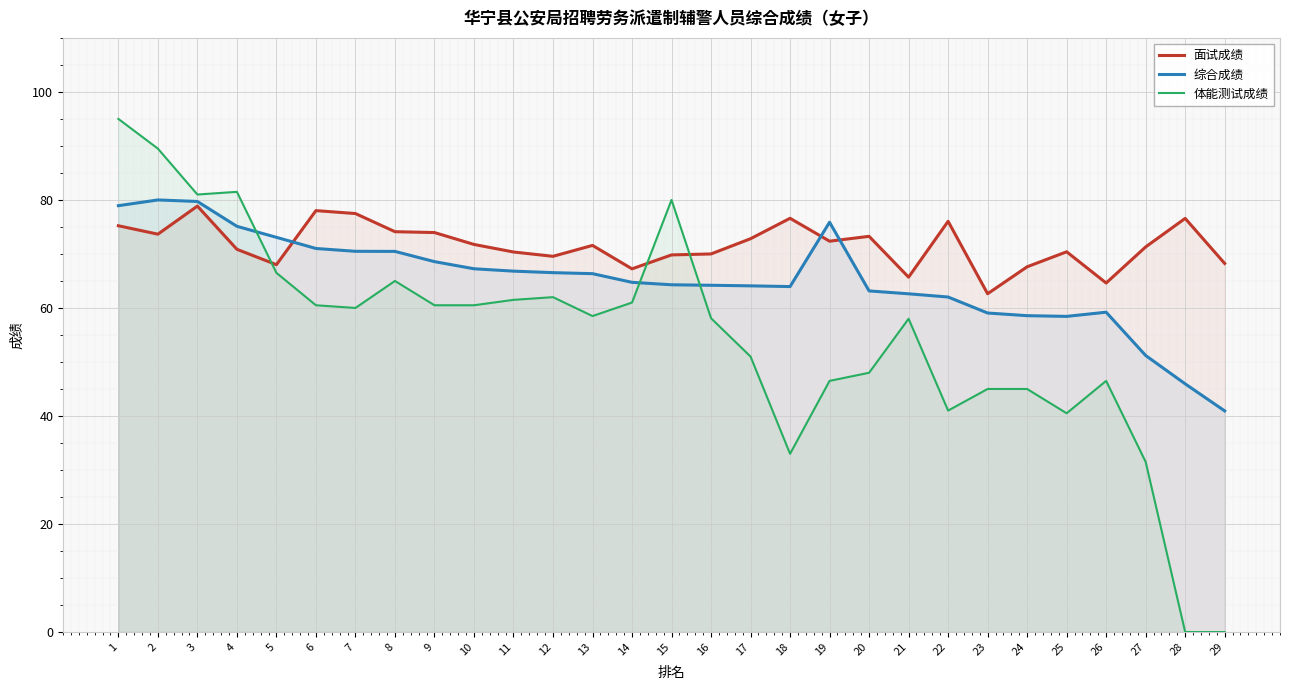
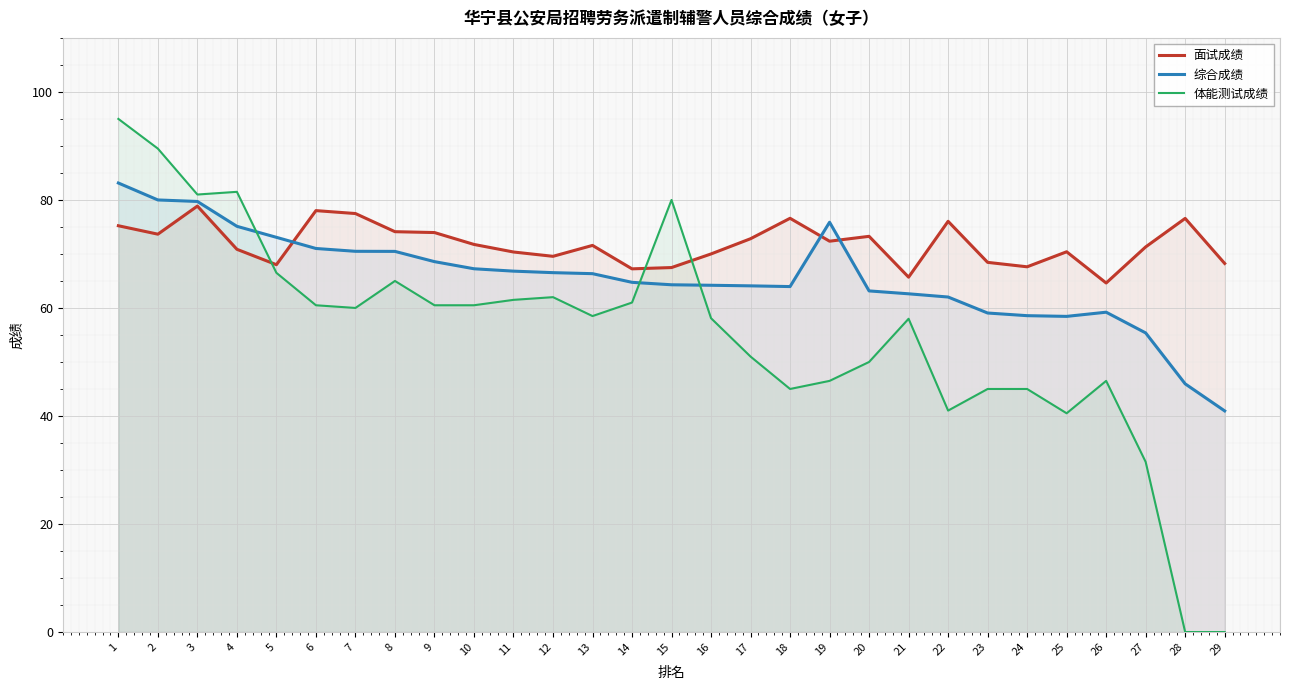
综合成绩, 1: 79 -> 83
面试成绩, 15: 70 -> 67
体能测试成绩, 18: 33 -> 45
体能测试成绩, 20: 48 -> 50
面试成绩, 23: 63 -> 68
综合成绩, 27: 51 -> 55
